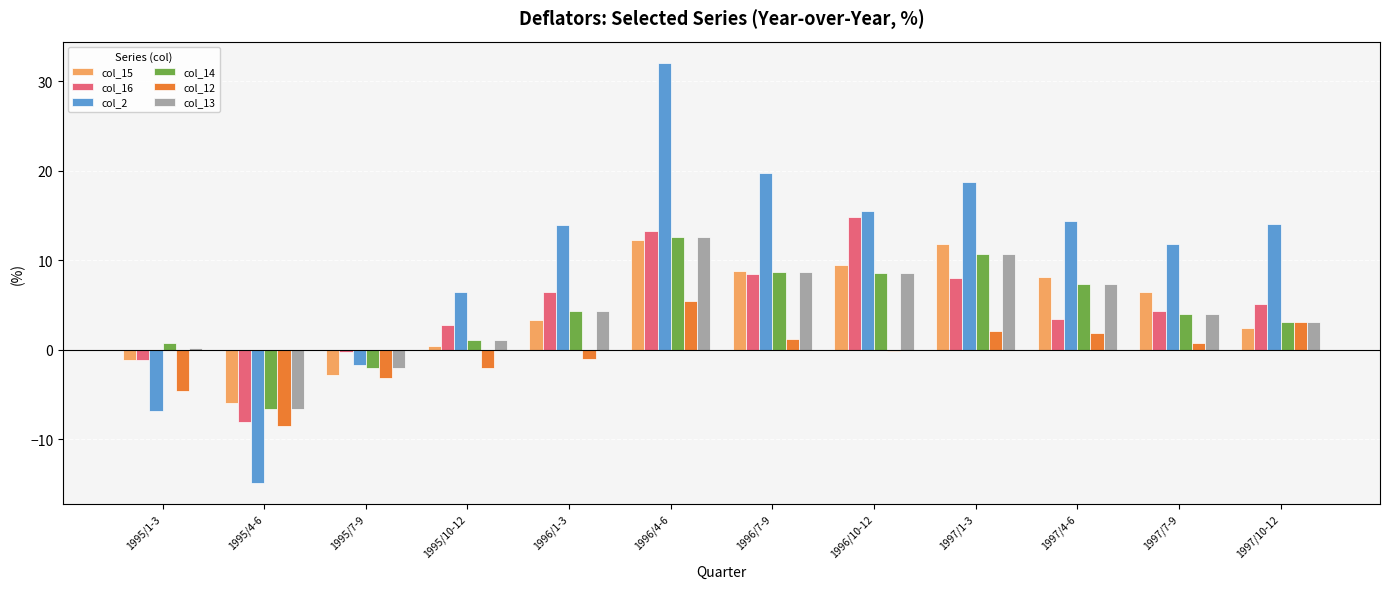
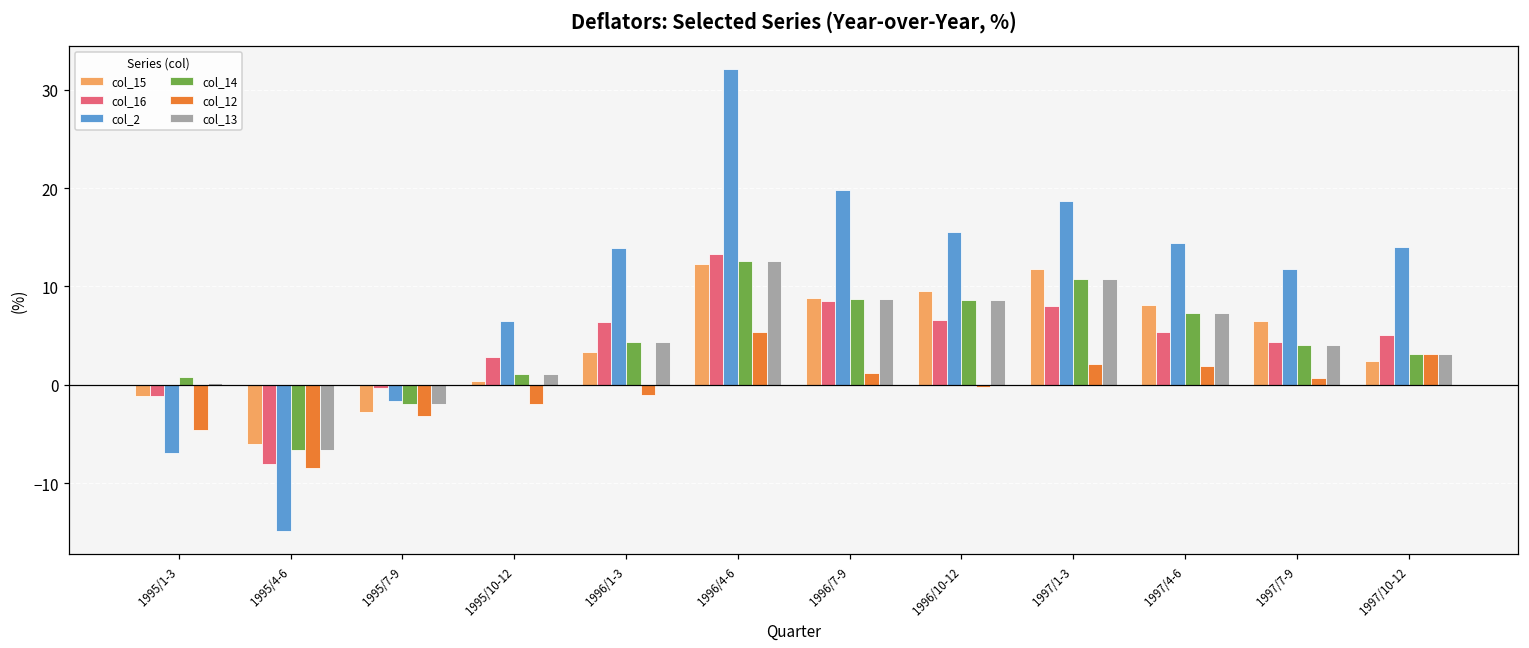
col_16, 1996/10-12: 15 -> 7
col_16, 1997/4-6: 3 -> 5
